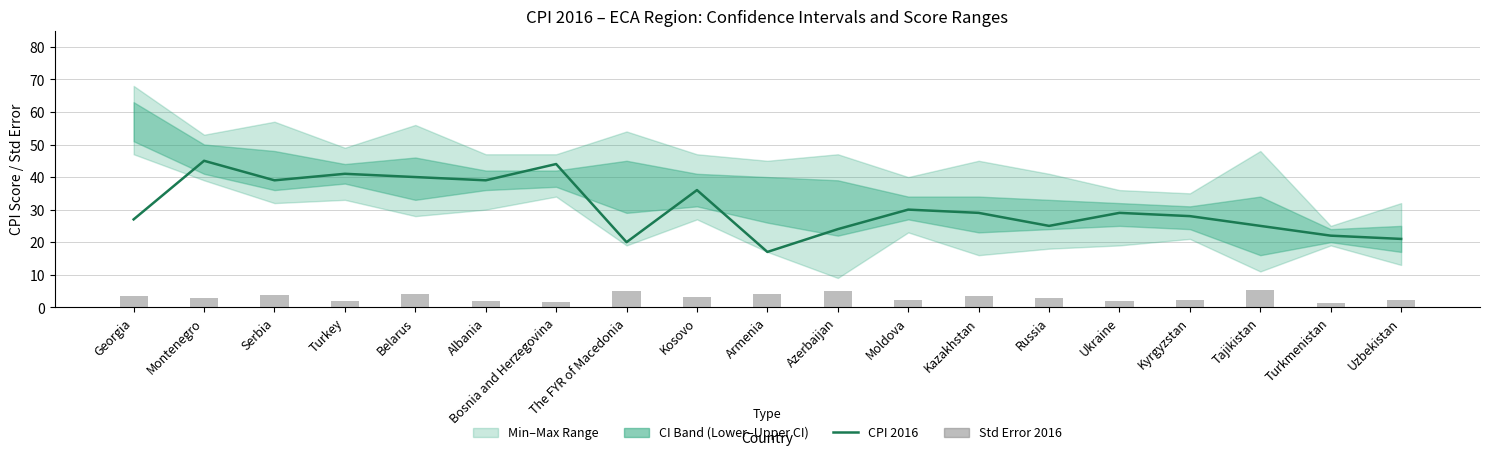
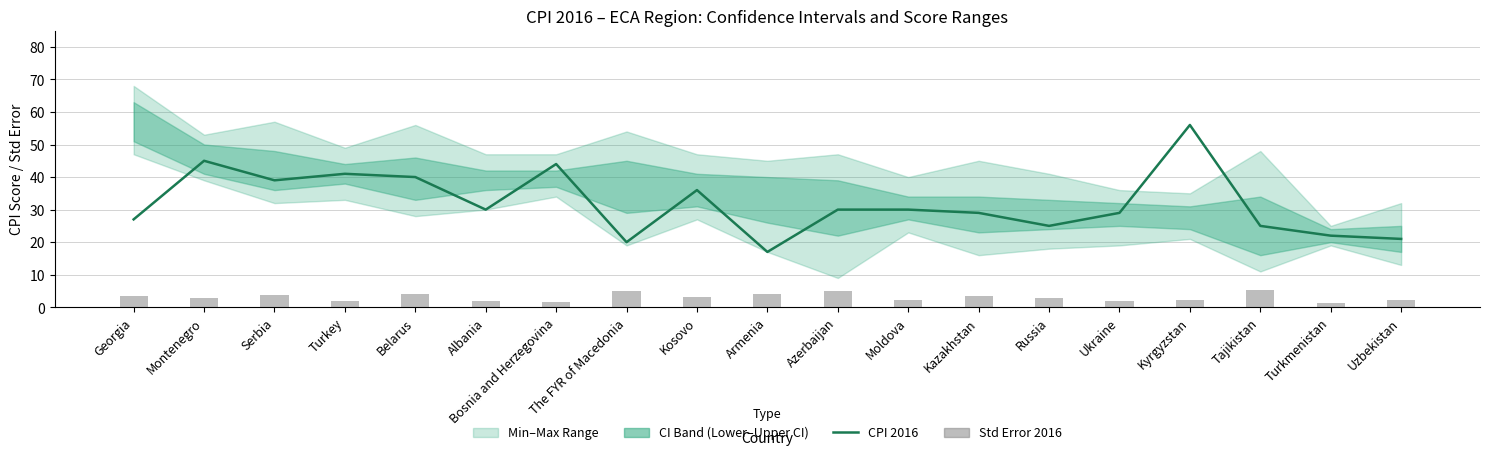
CPI 2016, Albania: 39 -> 30
CPI 2016, Azerbaijan: 24 -> 30
CPI 2016, Kyrgyzstan: 28 -> 56
